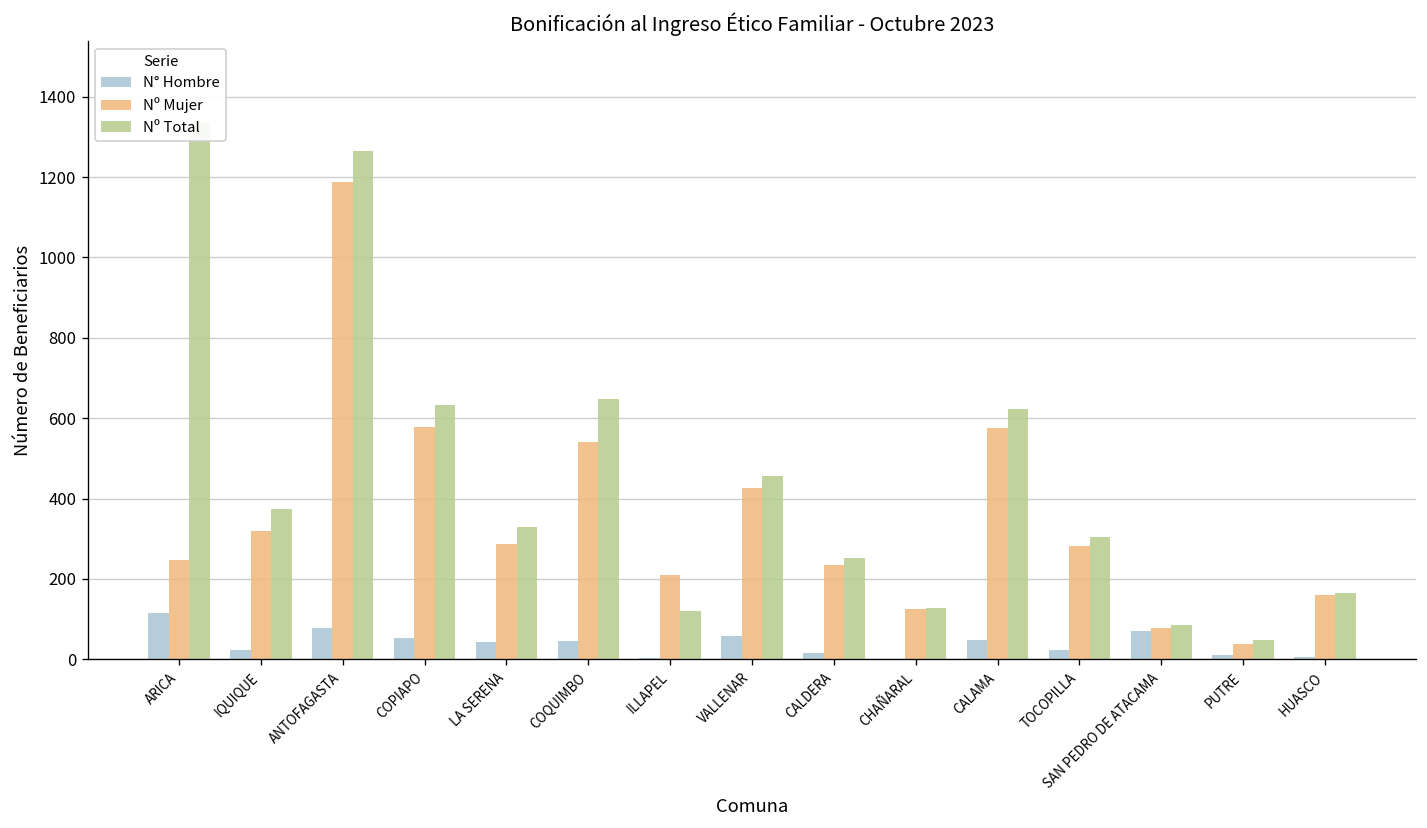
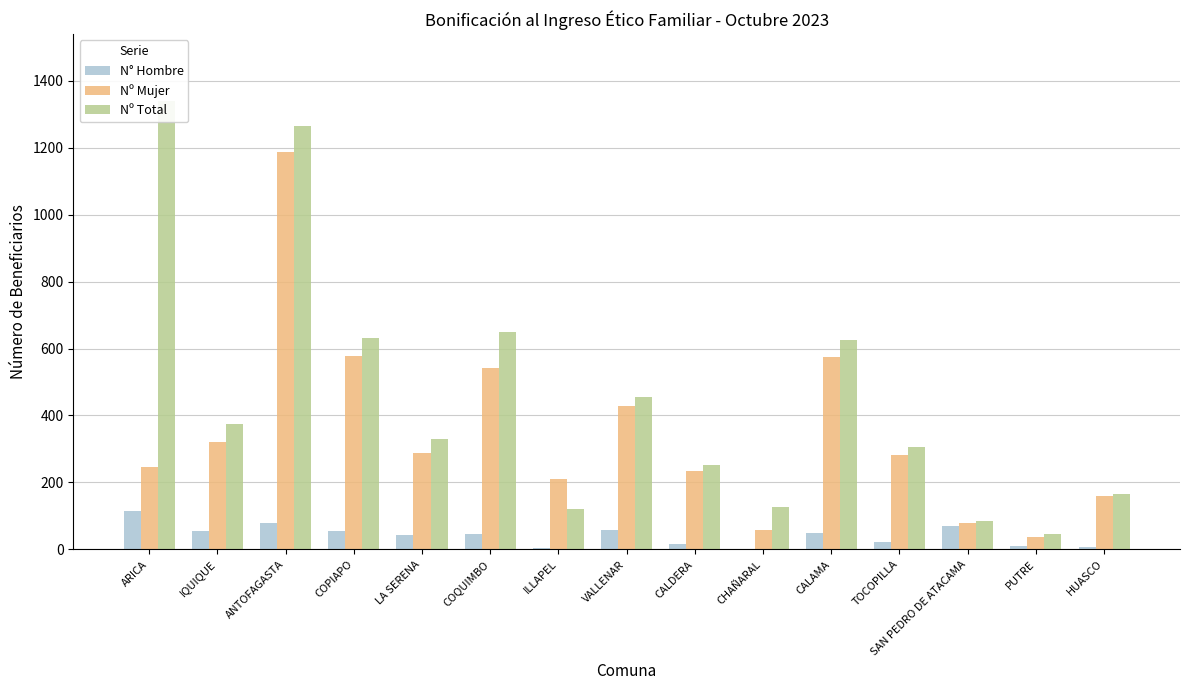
N° Hombre, IQUIQUE: 20 -> 50
Nº Mujer, CHAÑARAL: 130 -> 60
